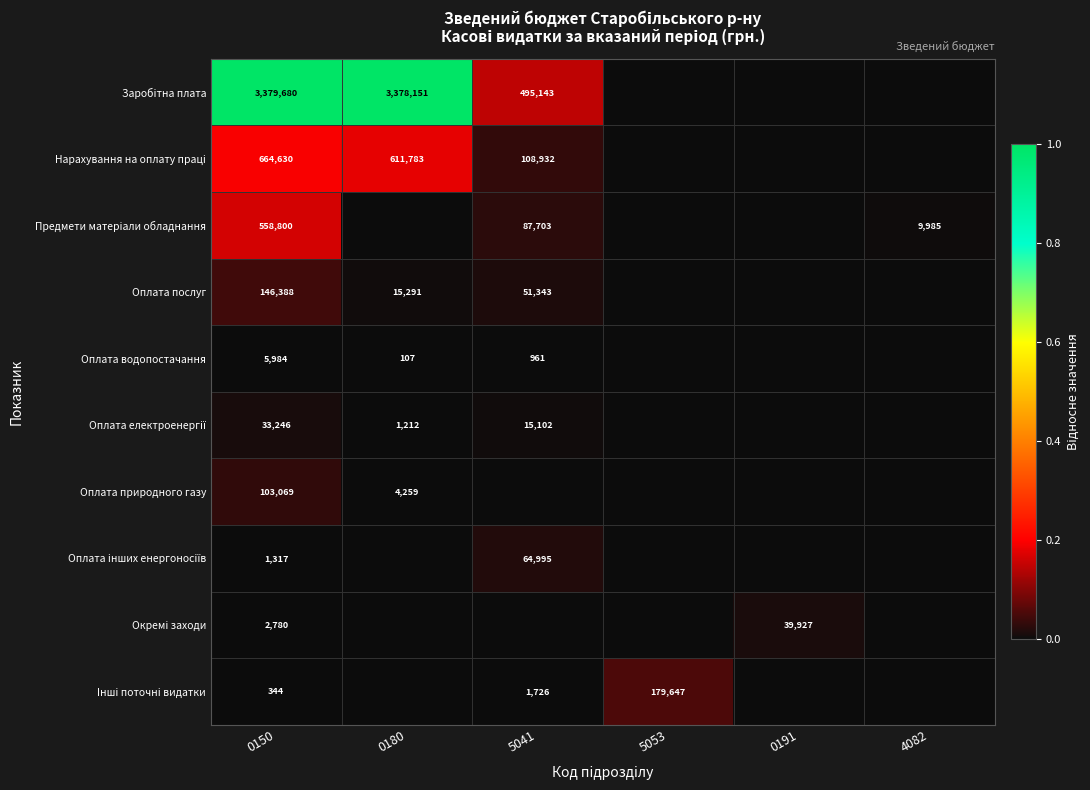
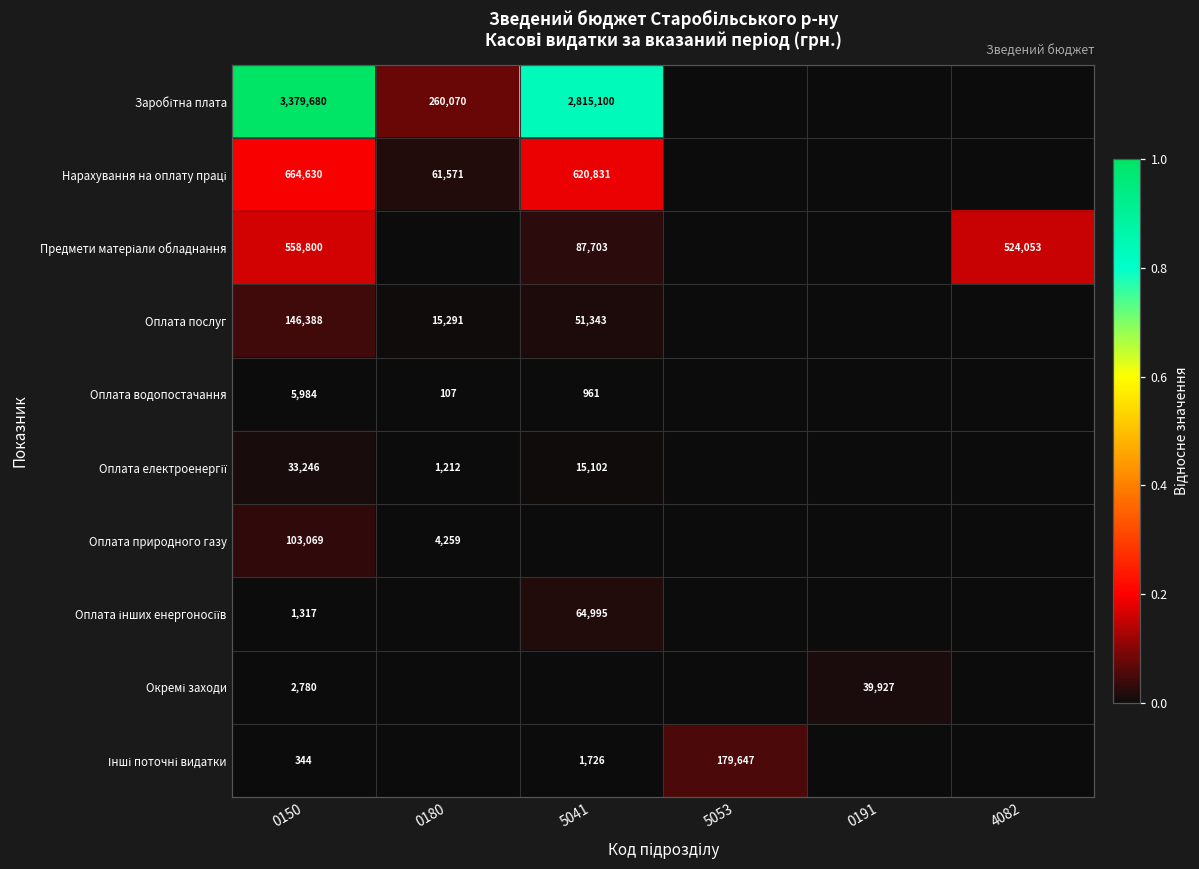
Заробітна плата, 0180: 3,378,151 -> 260,070
Заробітна плата, 5041: 495,143 -> 2,815,100
Нарахування на оплату праці, 0180: 611,783 -> 61,571
Нарахування на оплату праці, 5041: 108,932 -> 620,831
Предмети матеріали обладнання, 4082: 9,985 -> 524,053
